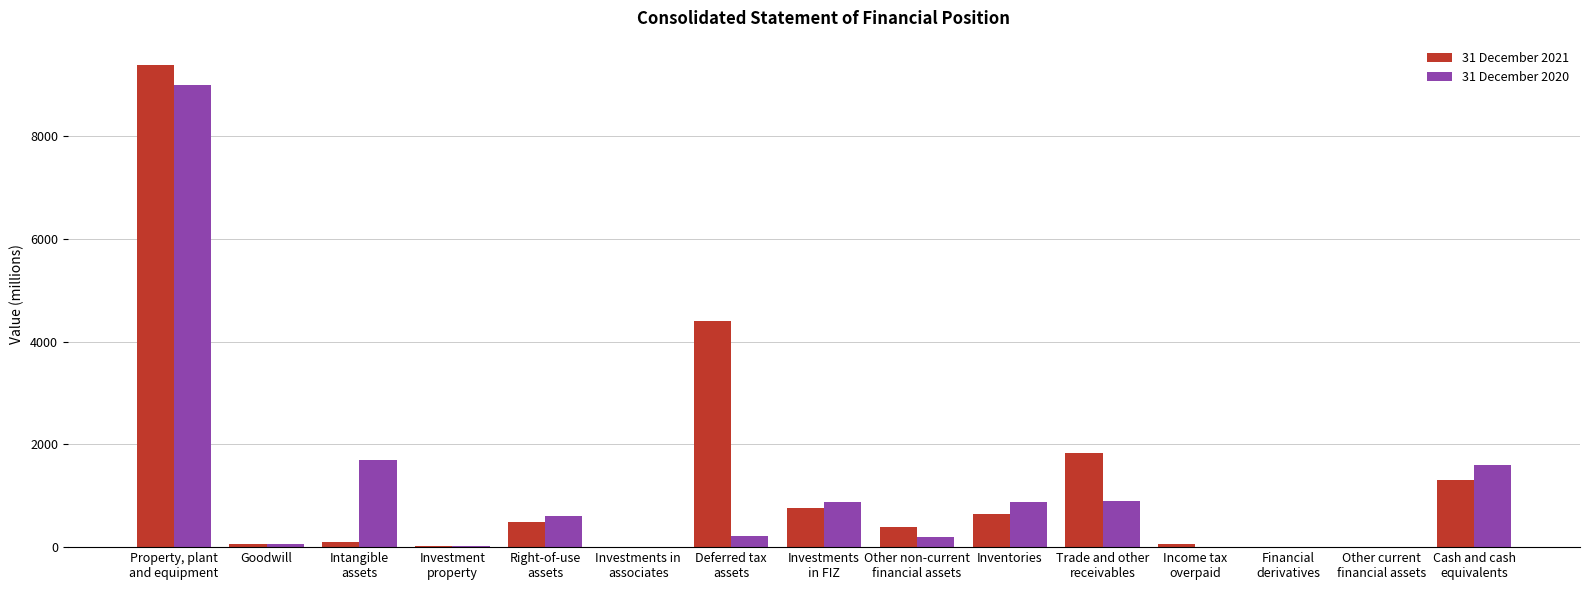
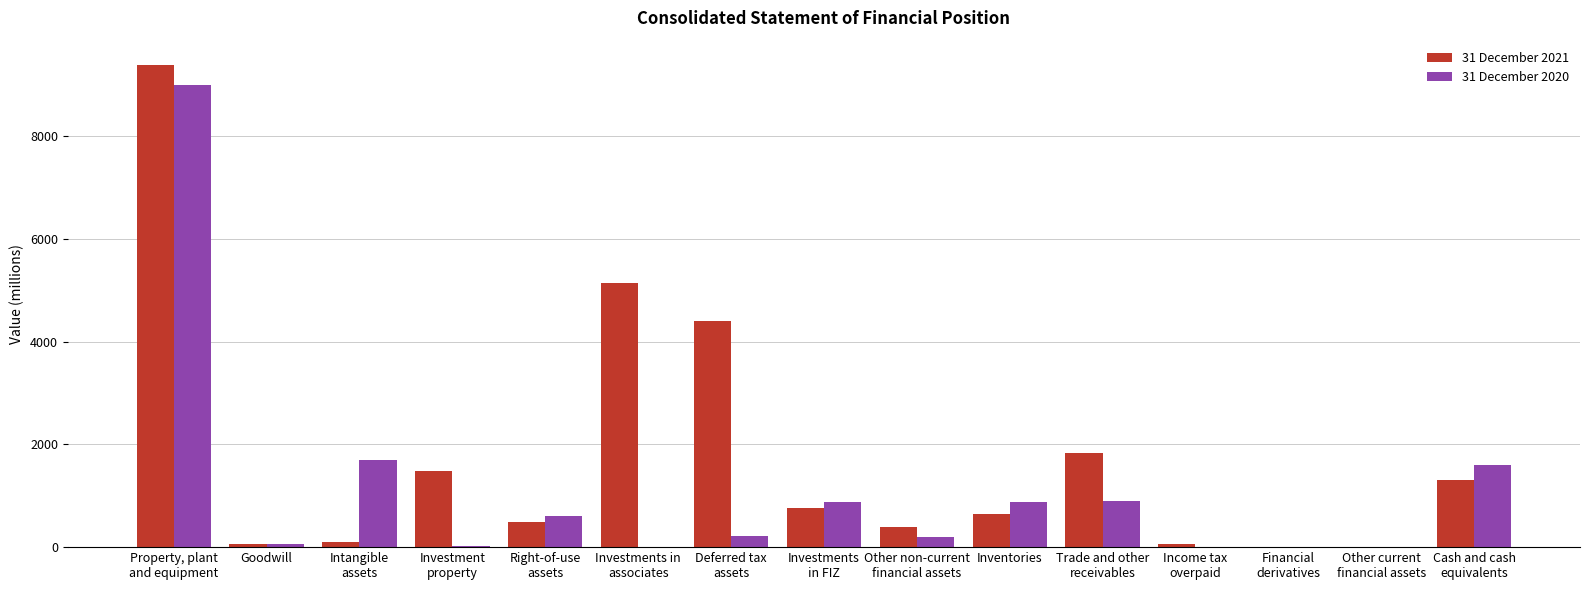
31 December 2021, Investment property: 0 -> 1500
31 December 2021, Investments in associates: 0 -> 5100
